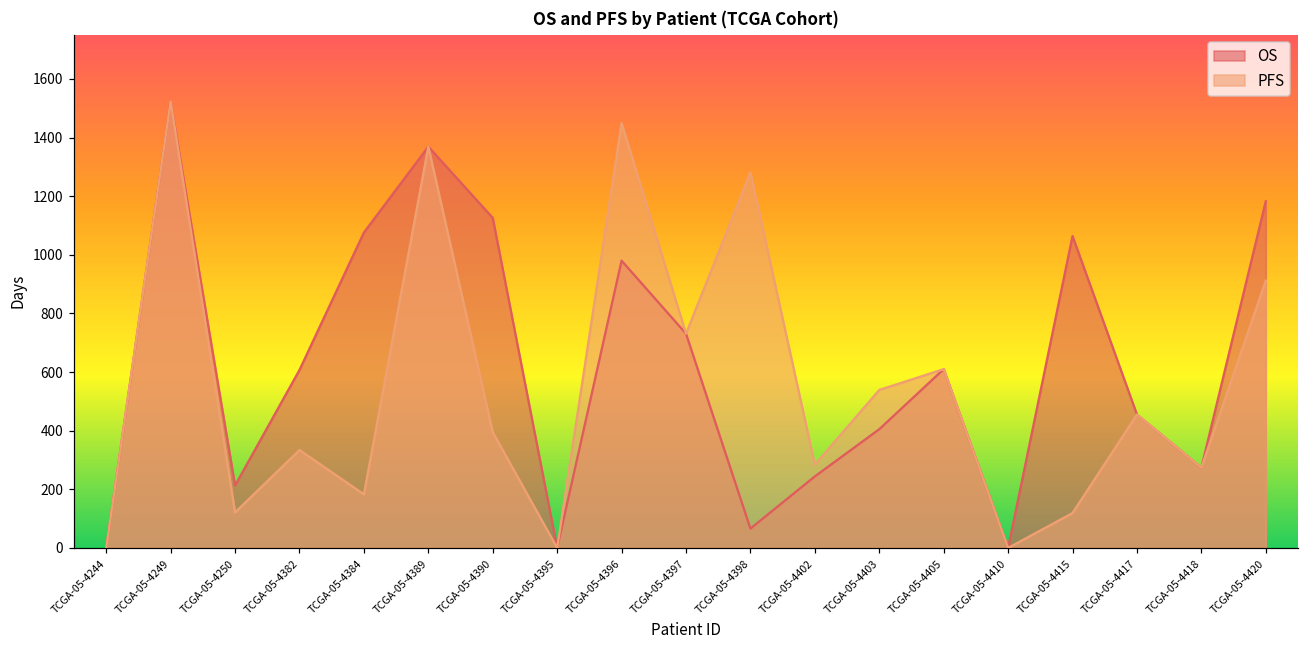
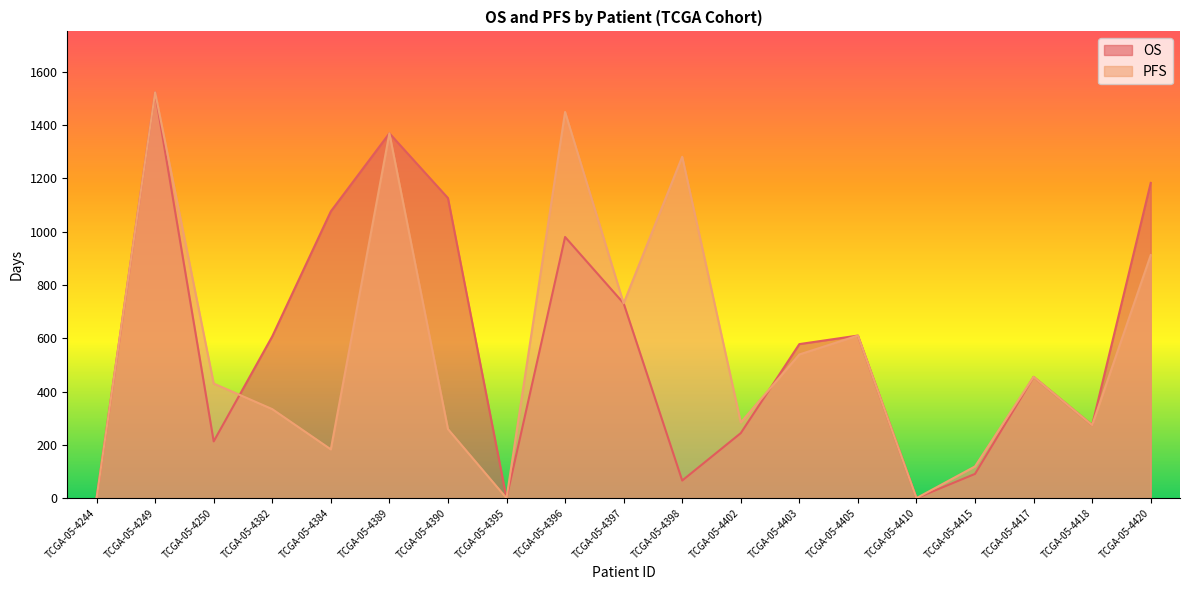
PFS, TCGA-05-4250: 120 -> 430
PFS, TCGA-05-4390: 400 -> 260
OS, TCGA-05-4403: 410 -> 580
OS, TCGA-05-4415: 1060 -> 90
